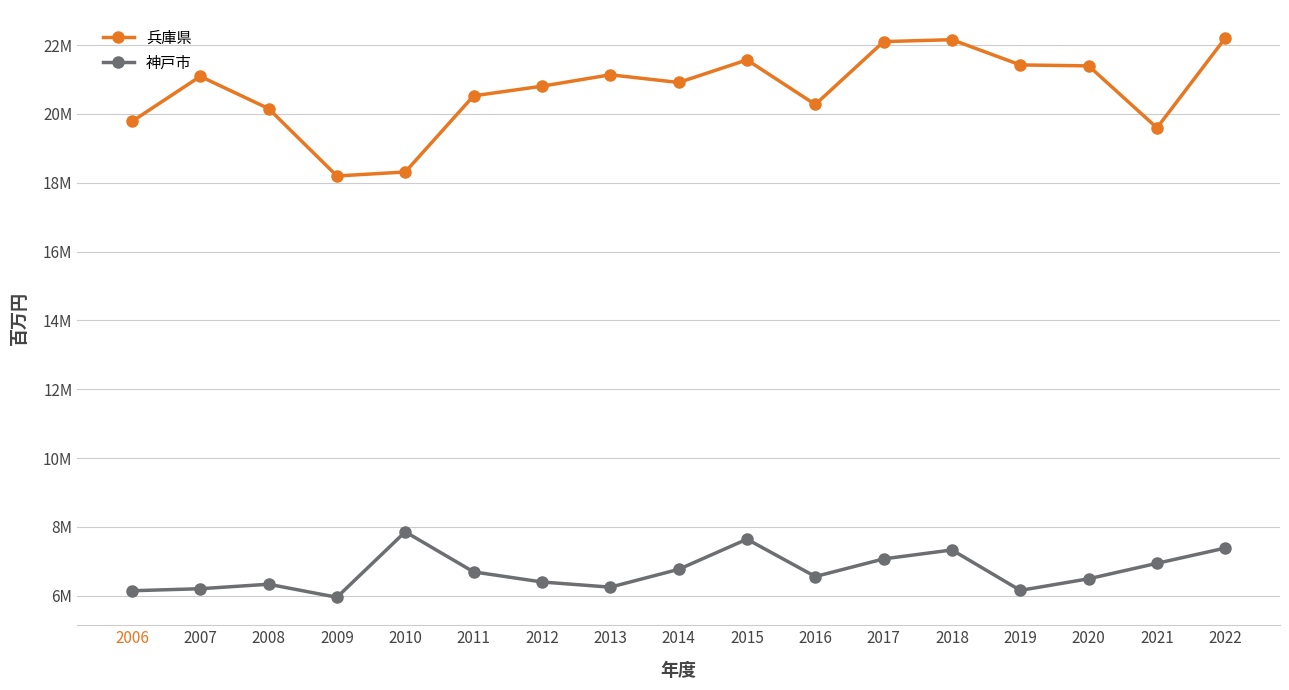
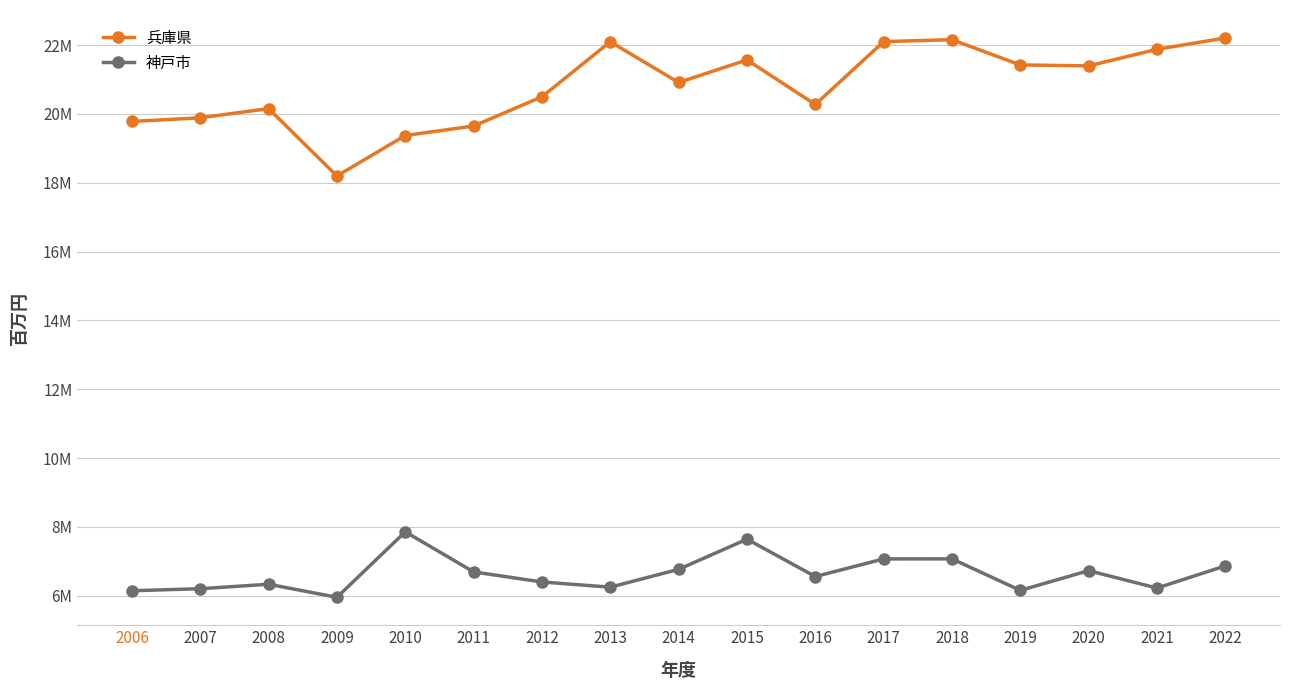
兵庫県, 2007: 21100000 -> 19900000
兵庫県, 2010: 18300000 -> 19400000
兵庫県, 2011: 20500000 -> 19700000
兵庫県, 2012: 20800000 -> 20500000
兵庫県, 2013: 21100000 -> 22100000
神戸市, 2018: 7300000 -> 7100000
神戸市, 2020: 6500000 -> 6700000
兵庫県, 2021: 19600000 -> 21900000
神戸市, 2021: 6900000 -> 6200000
神戸市, 2022: 7400000 -> 6900000
